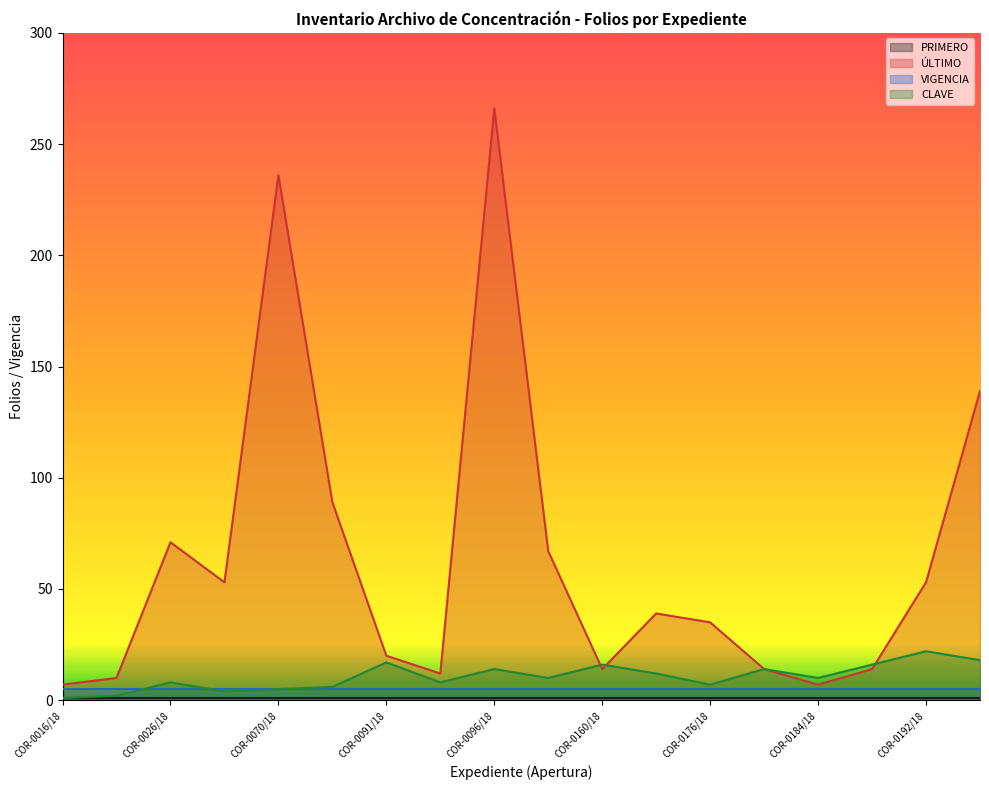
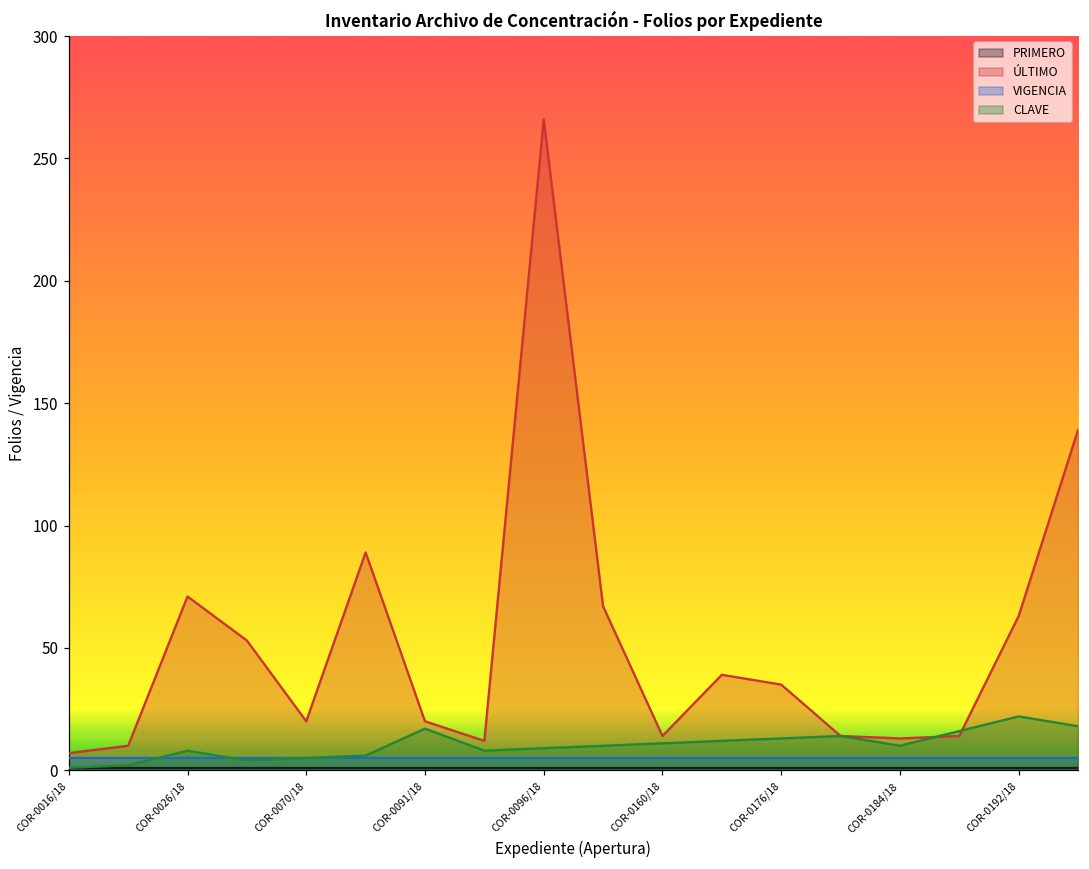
ÚLTIMO, COR-0070/18: 236 -> 20
CLAVE, COR-0096/18: 14 -> 9
CLAVE, COR-0160/18: 16 -> 11
CLAVE, COR-0176/18: 7 -> 13
ÚLTIMO, COR-0184/18: 7 -> 13
ÚLTIMO, COR-0192/18: 53 -> 63
